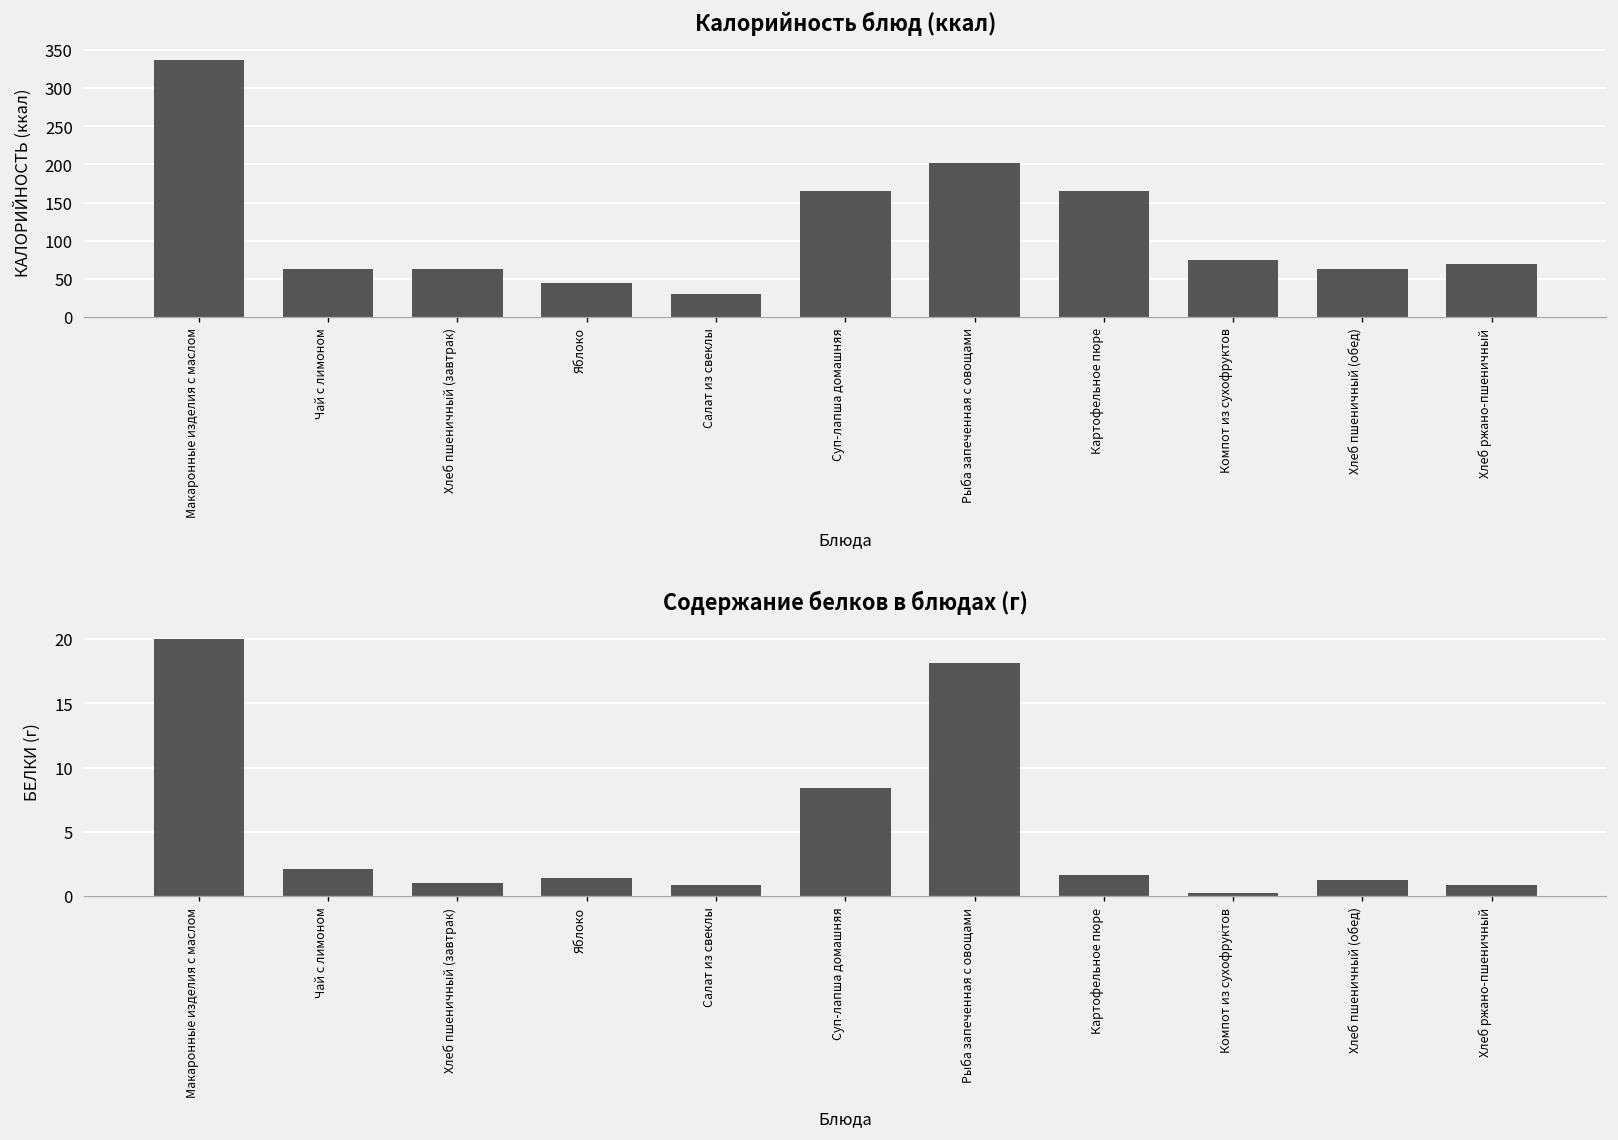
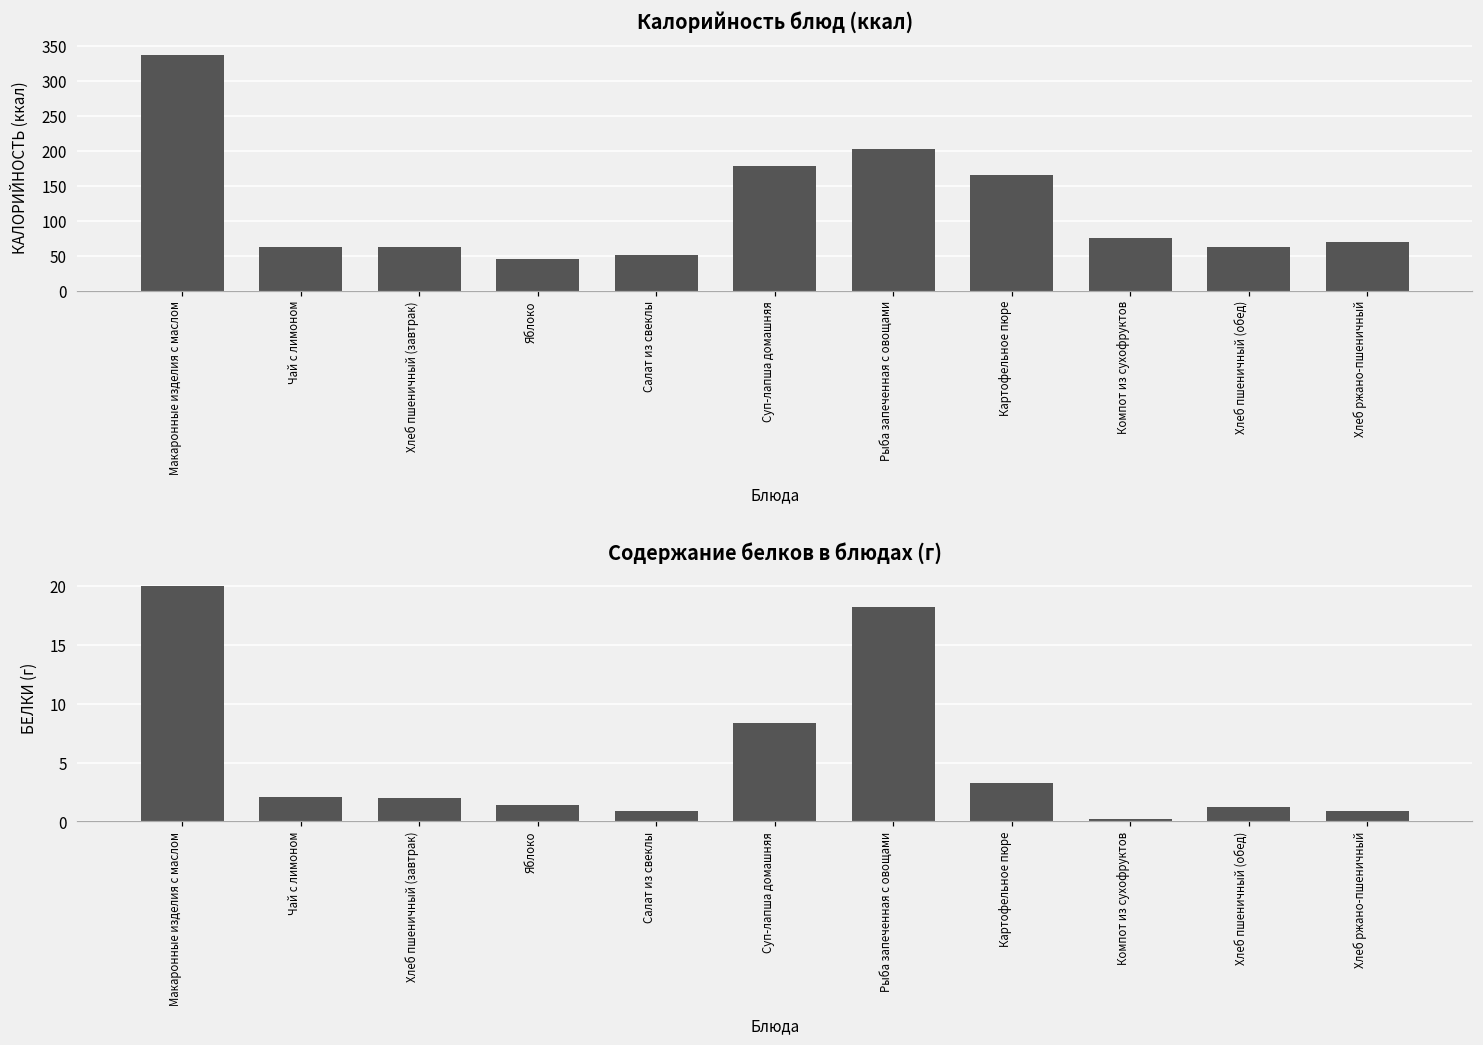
Калорийность блюд (ккал), Салат из свеклы: 30 -> 50
Калорийность блюд (ккал), Суп-лапша домашняя: 170 -> 180
Содержание белков в блюдах (г), Хлеб пшеничный (завтрак): 1.1 -> 2.0
Содержание белков в блюдах (г), Картофельное пюре: 1.6 -> 3.3
